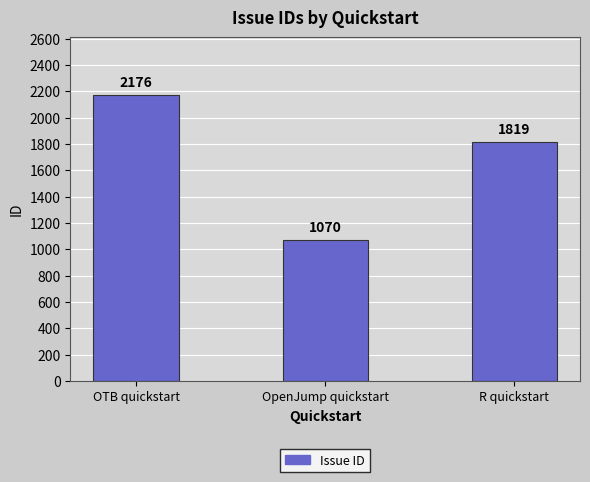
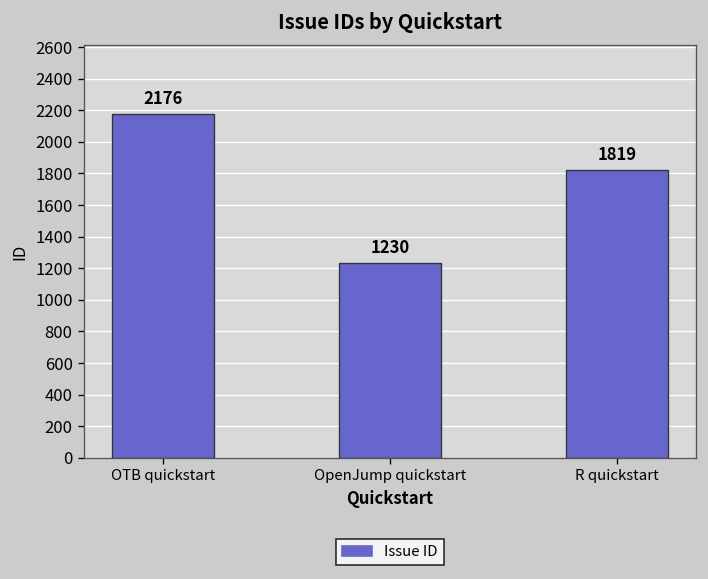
OpenJump quickstart: 1070 -> 1230
